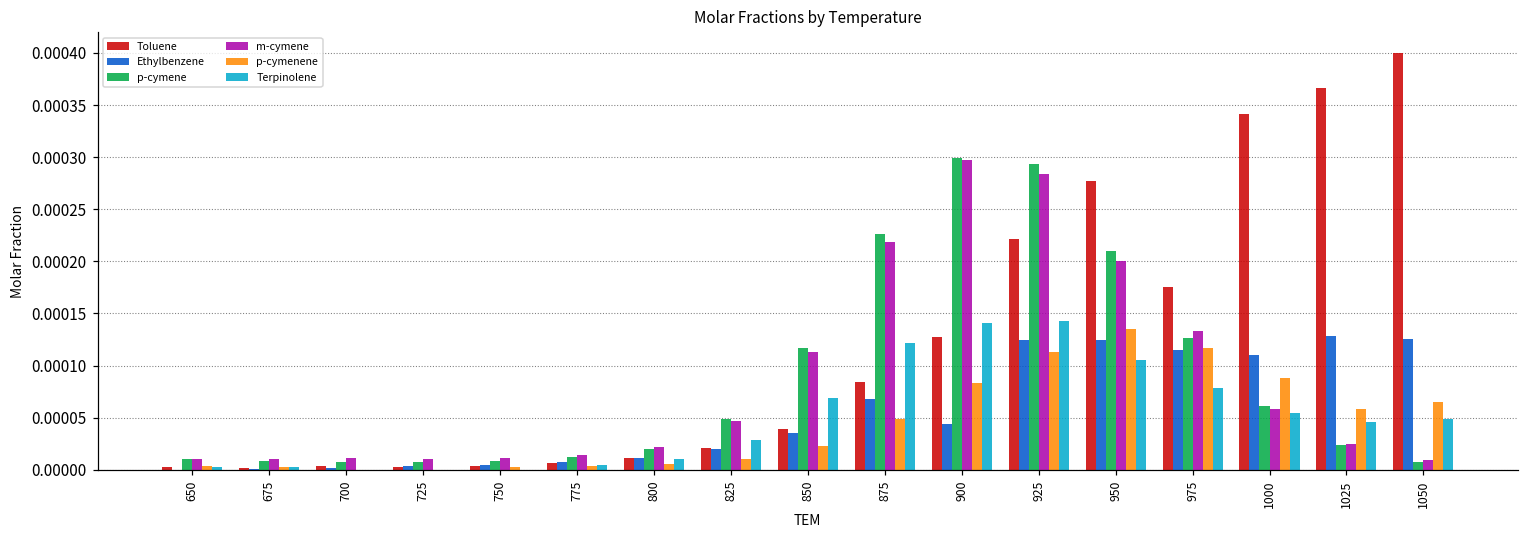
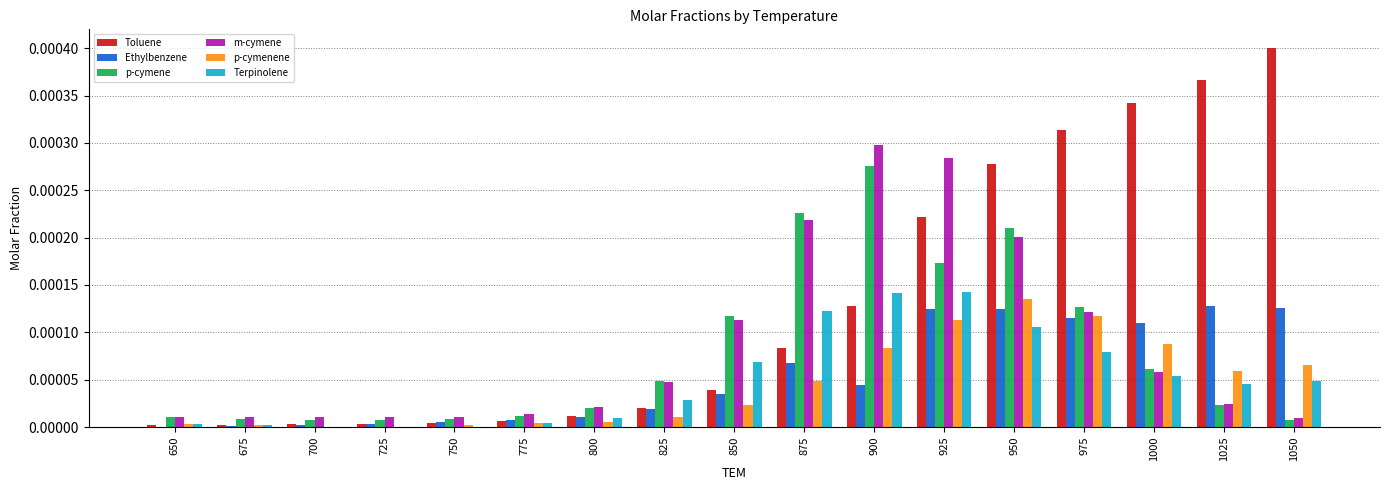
p-cymene, 900: 0.00030 -> 0.00028
p-cymene, 925: 0.00029 -> 0.00017
Toluene, 975: 0.00018 -> 0.00031
m-cymene, 975: 0.00013 -> 0.00012
